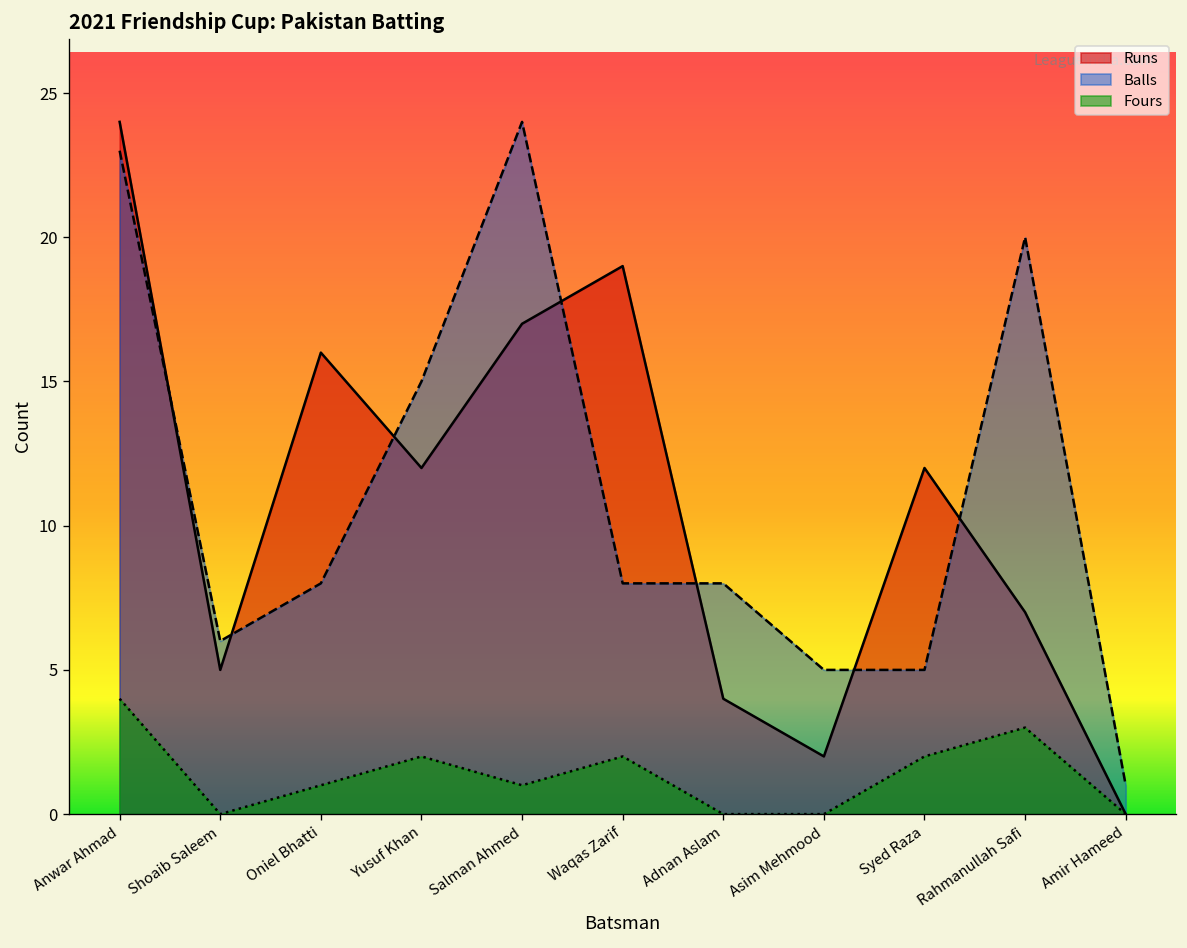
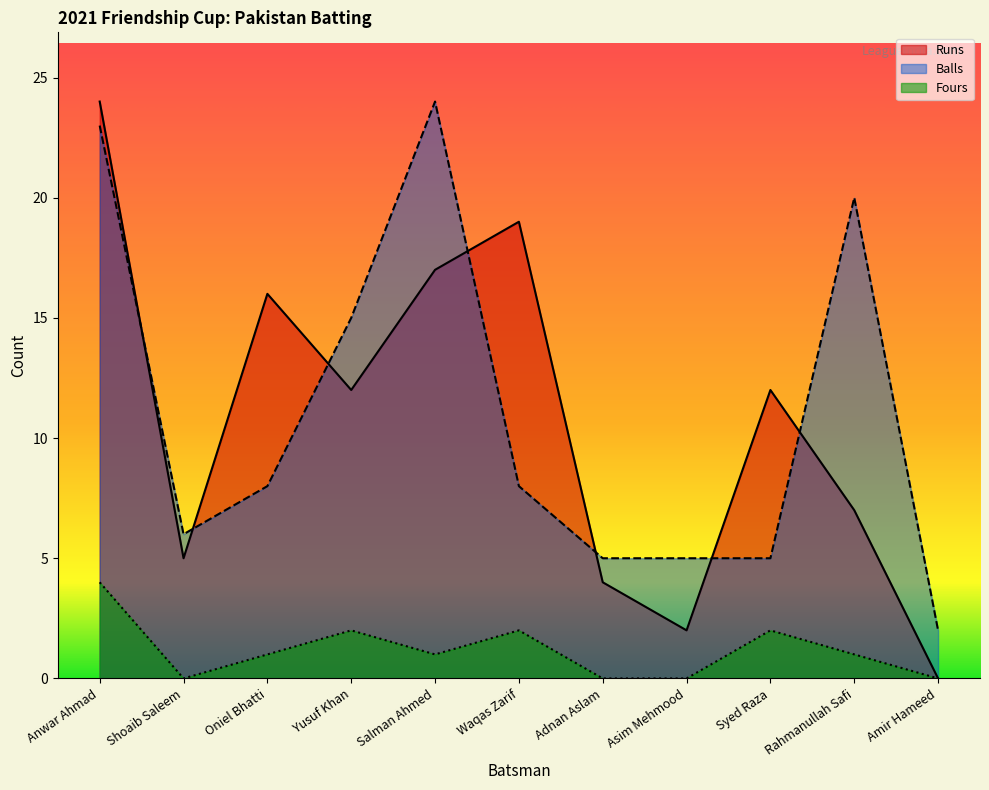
Balls, Adnan Aslam: 8 -> 5
Fours, Rahmanullah Safi: 3 -> 1
Balls, Amir Hameed: 1 -> 2
